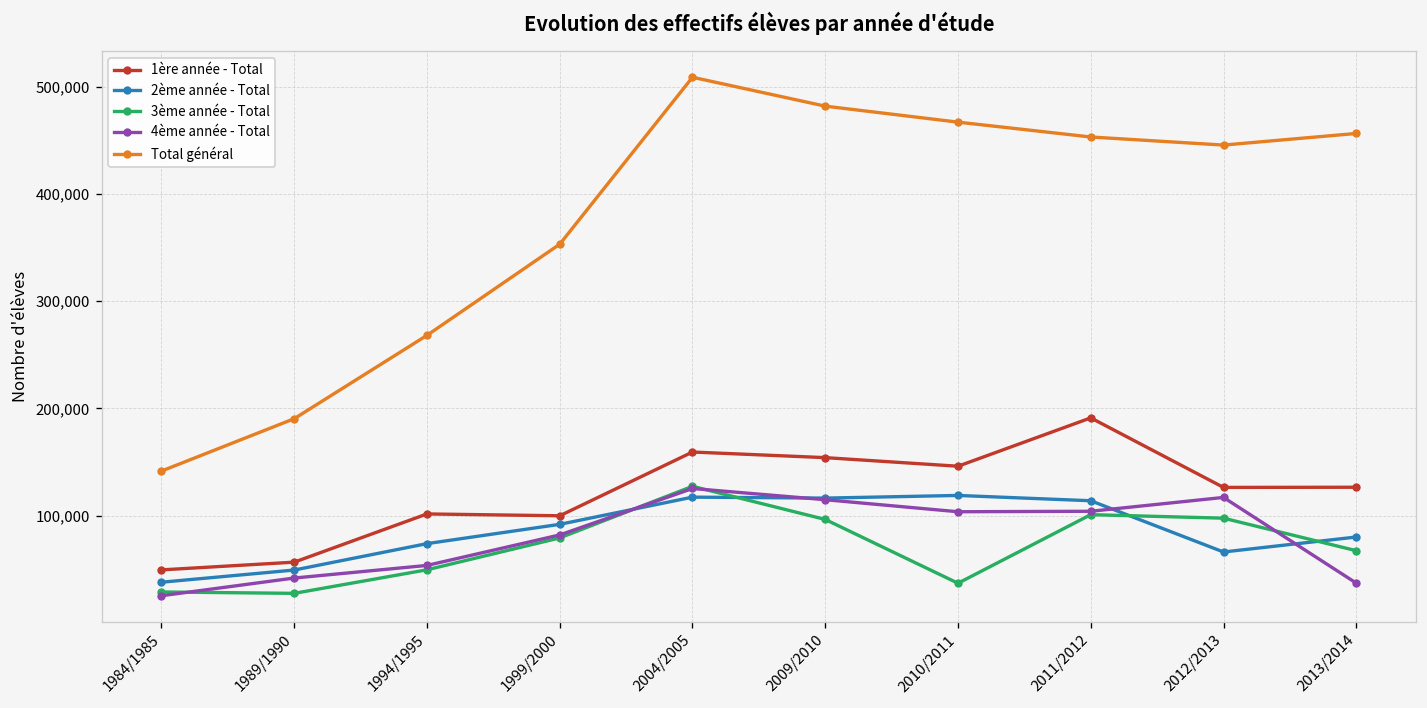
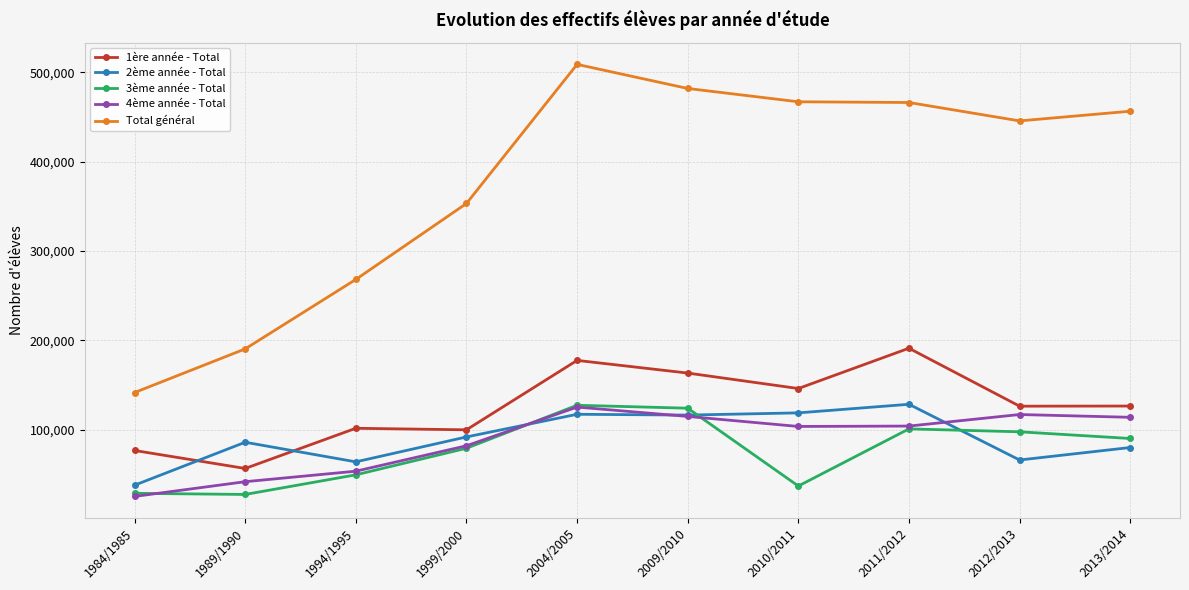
1ère année - Total, 1984/1985: 50,000 -> 80,000
2ème année - Total, 1989/1990: 50,000 -> 90,000
2ème année - Total, 1994/1995: 70,000 -> 60,000
1ère année - Total, 2004/2005: 160,000 -> 180,000
1ère année - Total, 2009/2010: 150,000 -> 160,000
3ème année - Total, 2009/2010: 100,000 -> 120,000
2ème année - Total, 2011/2012: 110,000 -> 130,000
Total général, 2011/2012: 450,000 -> 470,000
3ème année - Total, 2013/2014: 70,000 -> 90,000
4ème année - Total, 2013/2014: 40,000 -> 110,000
